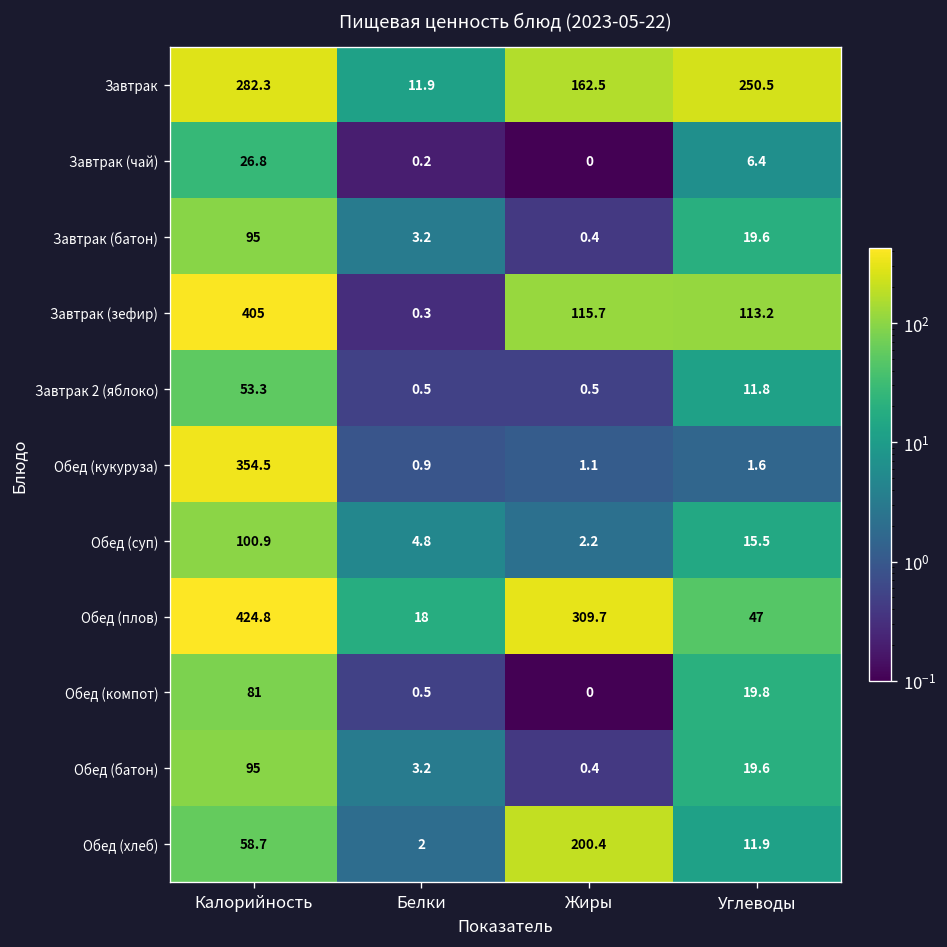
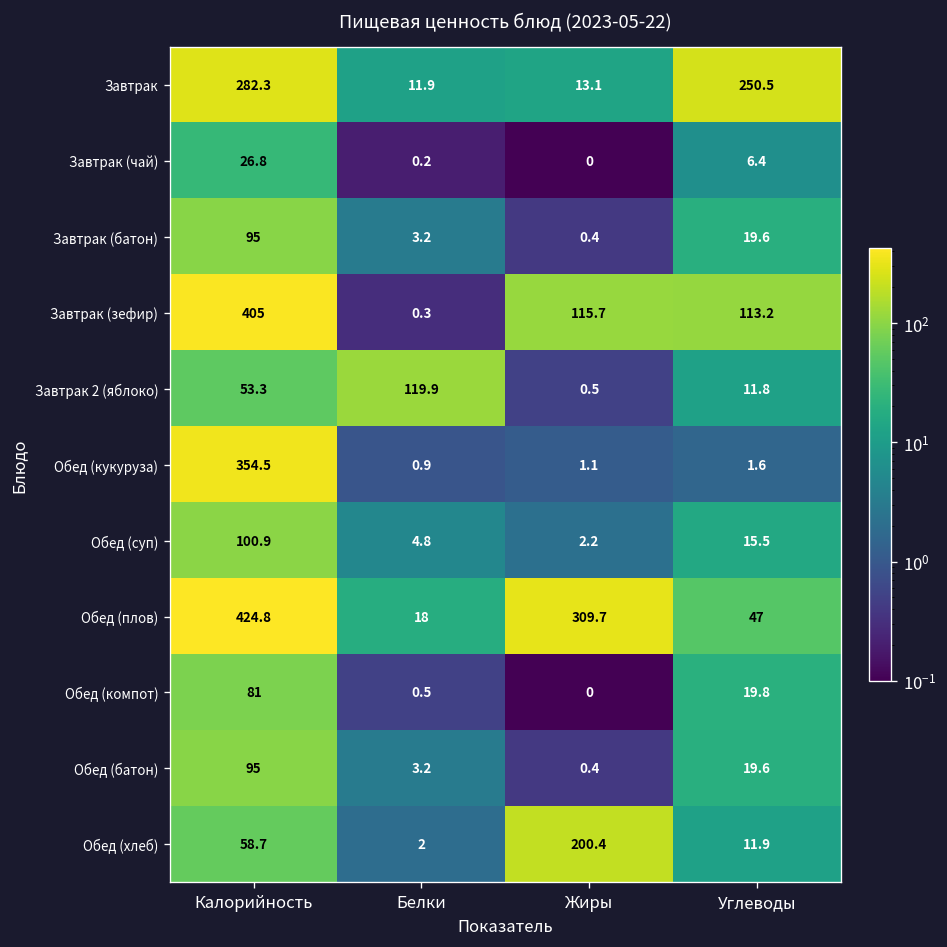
Завтрак, Жиры: 162.5 -> 13.1
Завтрак 2 (яблоко), Белки: 0.5 -> 119.9
